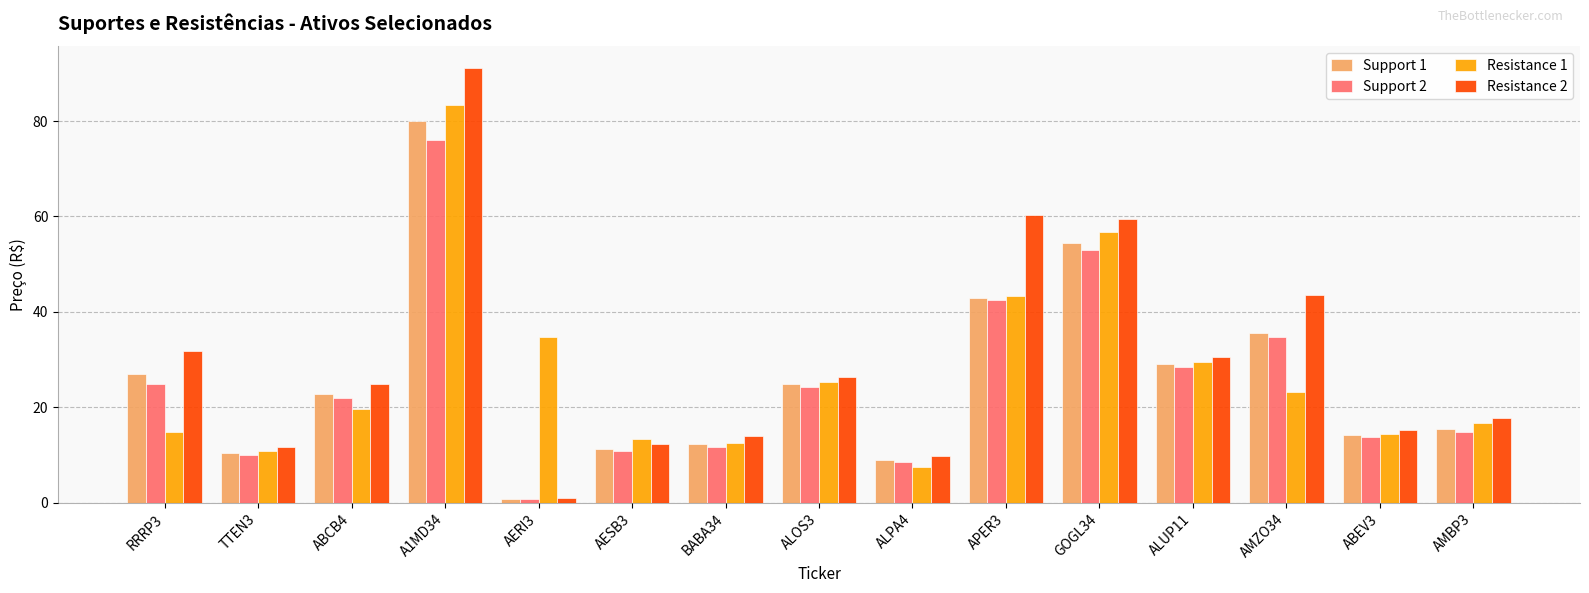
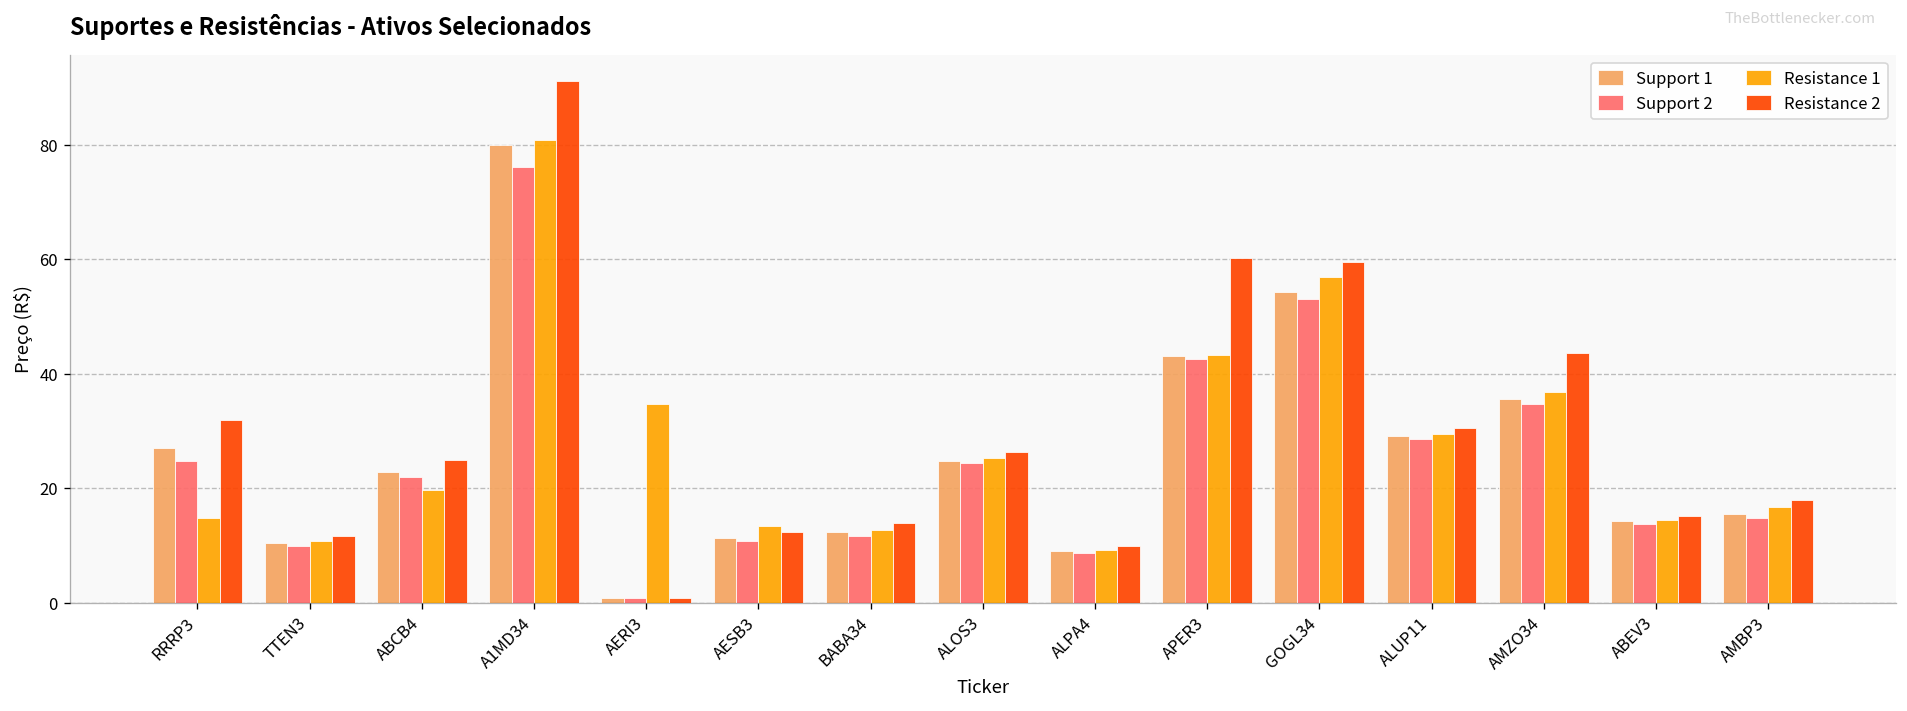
Resistance 1, A1MD34: 83 -> 81
Resistance 1, ALPA4: 7 -> 9
Resistance 1, AMZO34: 23 -> 37
